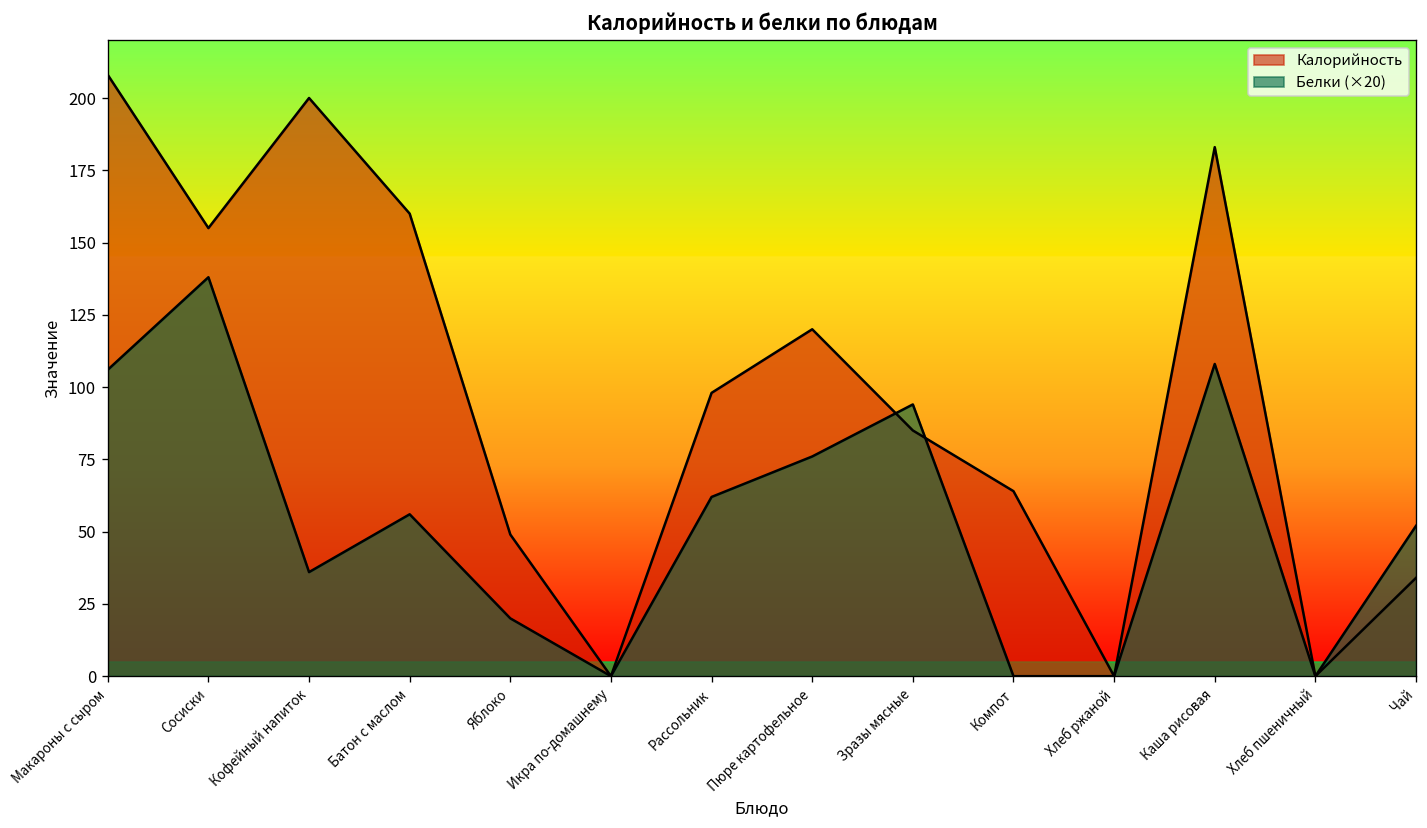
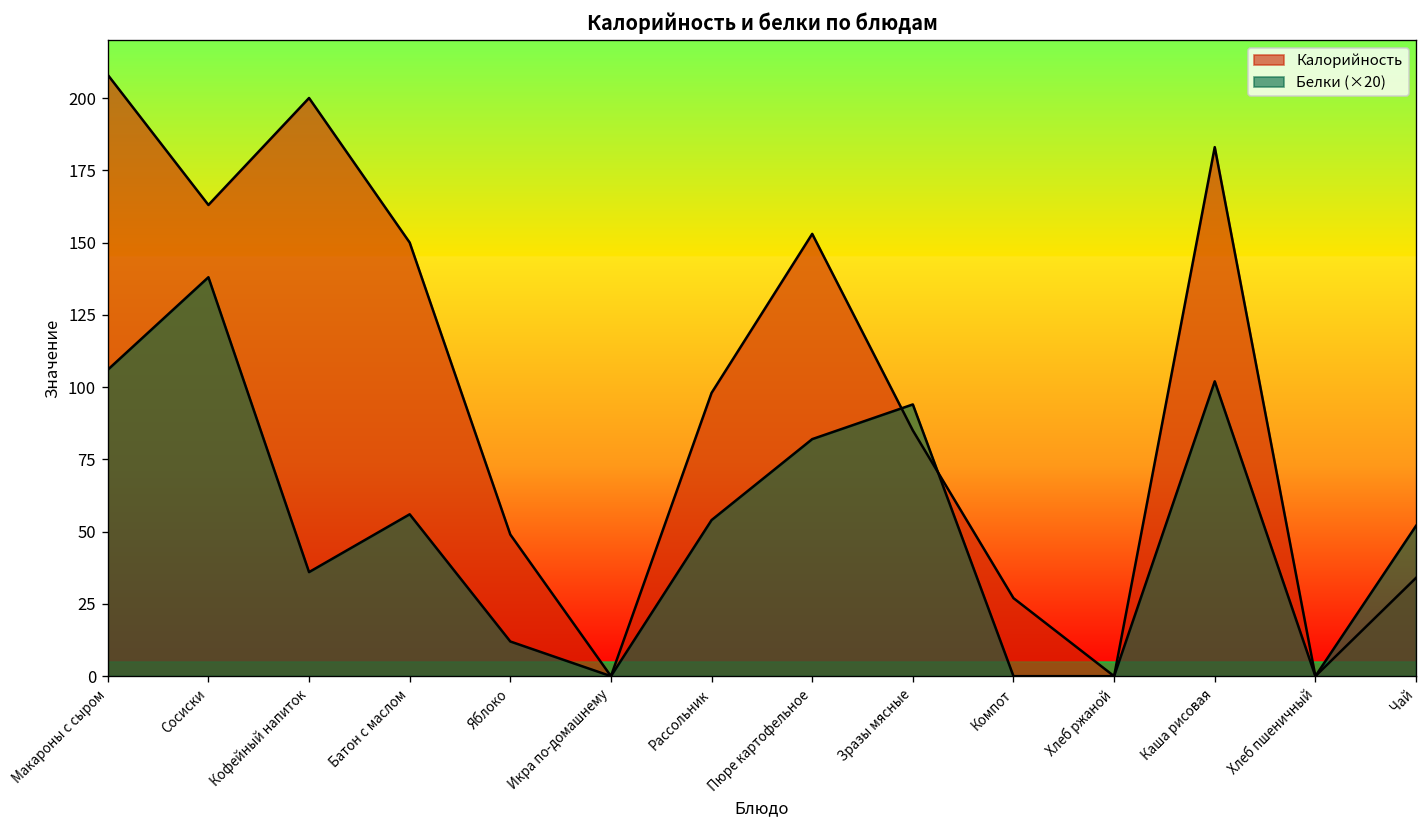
Калорийность, Сосиски: 155 -> 163
Калорийность, Батон с маслом: 160 -> 150
Белки (×20), Яблоко: 20 -> 12
Белки (×20), Рассольник: 62 -> 54
Калорийность, Пюре картофельное: 120 -> 153
Белки (×20), Пюре картофельное: 76 -> 82
Калорийность, Компот: 64 -> 27
Белки (×20), Каша рисовая: 108 -> 102
